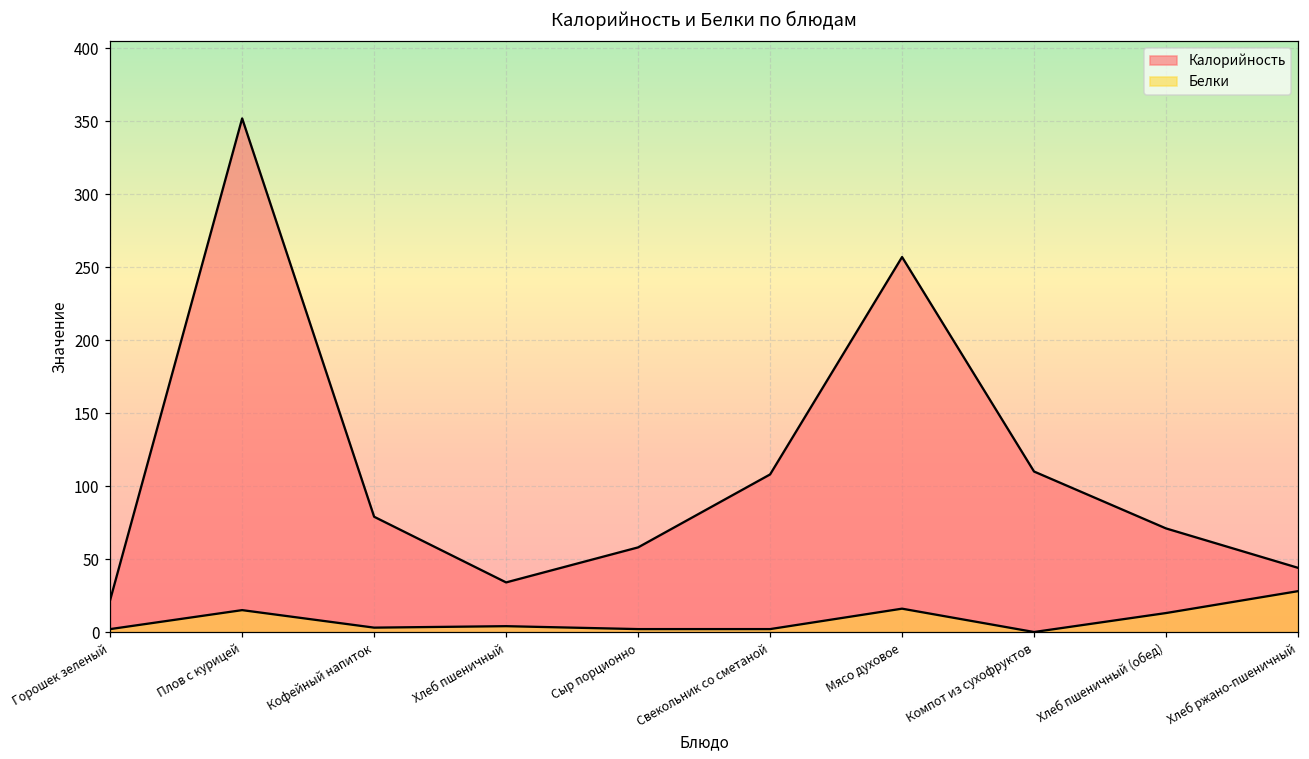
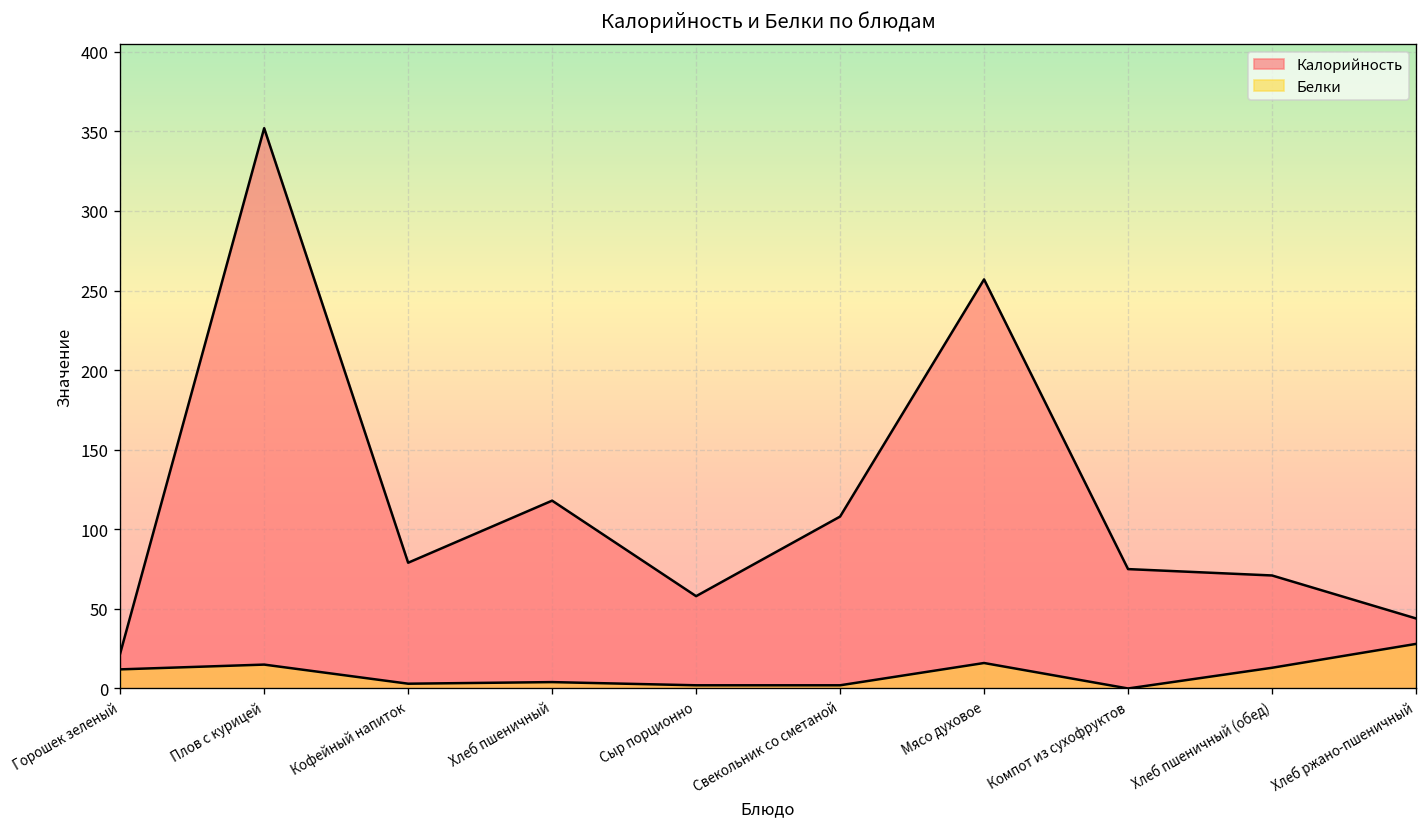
Белки, Горошек зеленый: 2 -> 12
Калорийность, Хлеб пшеничный: 34 -> 118
Калорийность, Компот из сухофруктов: 110 -> 75
